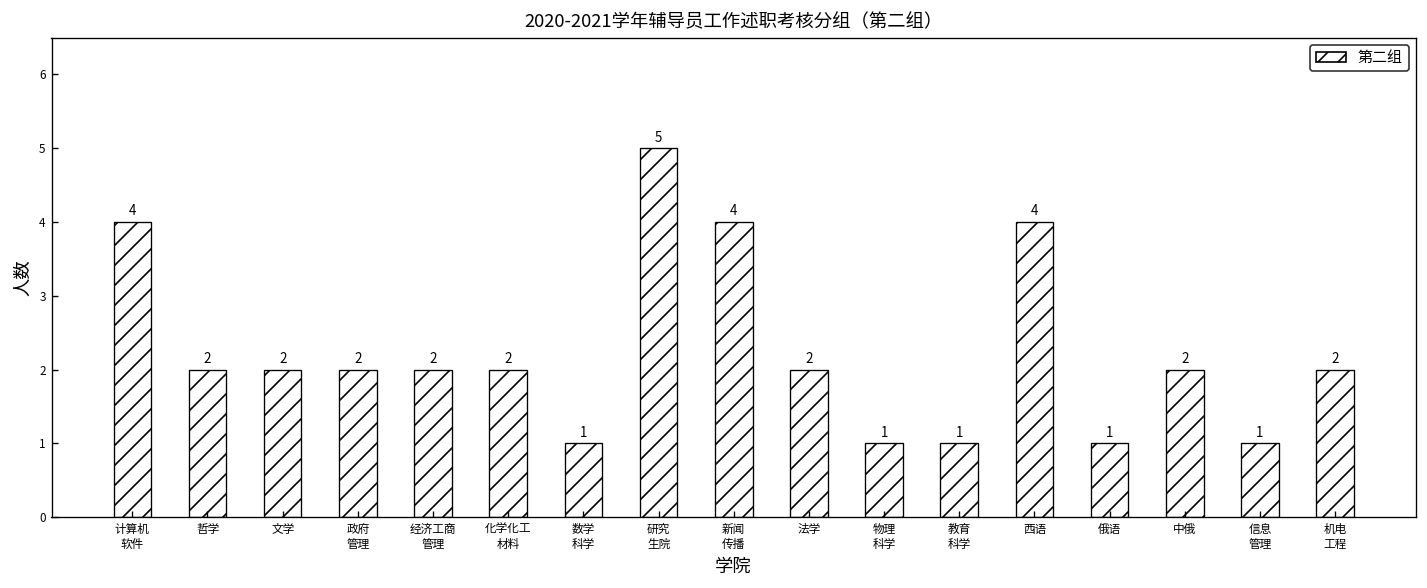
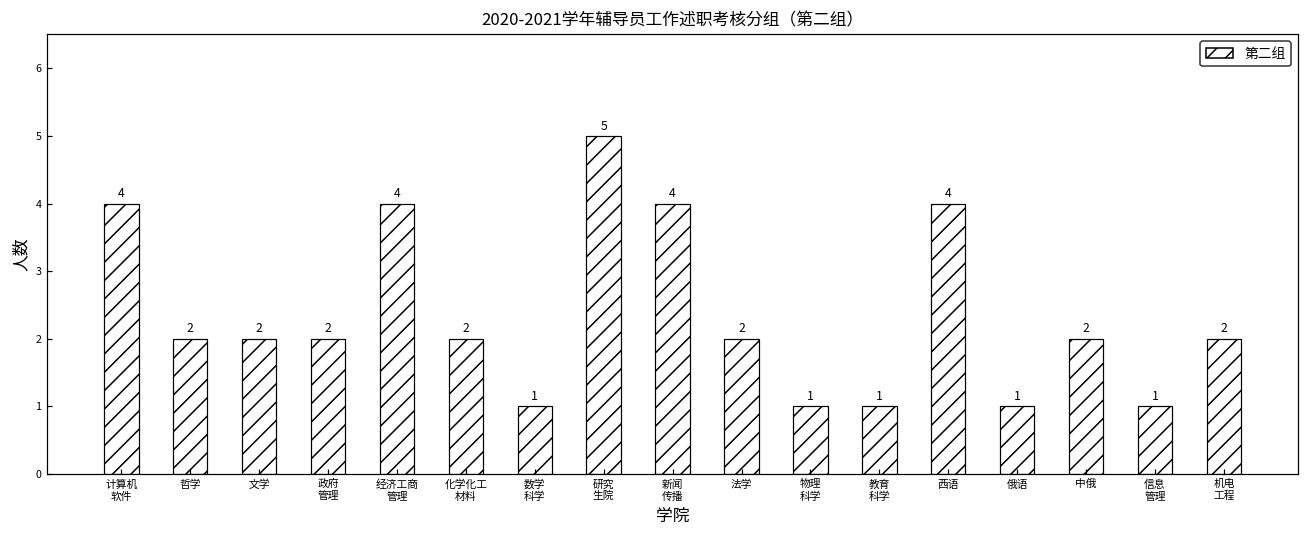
经济工商 管理: 2 -> 4
